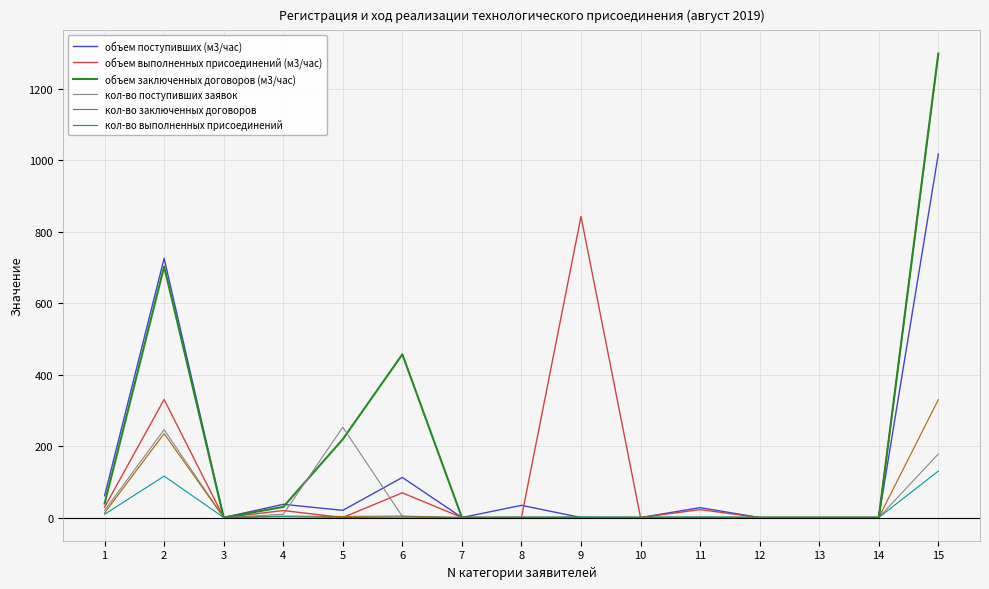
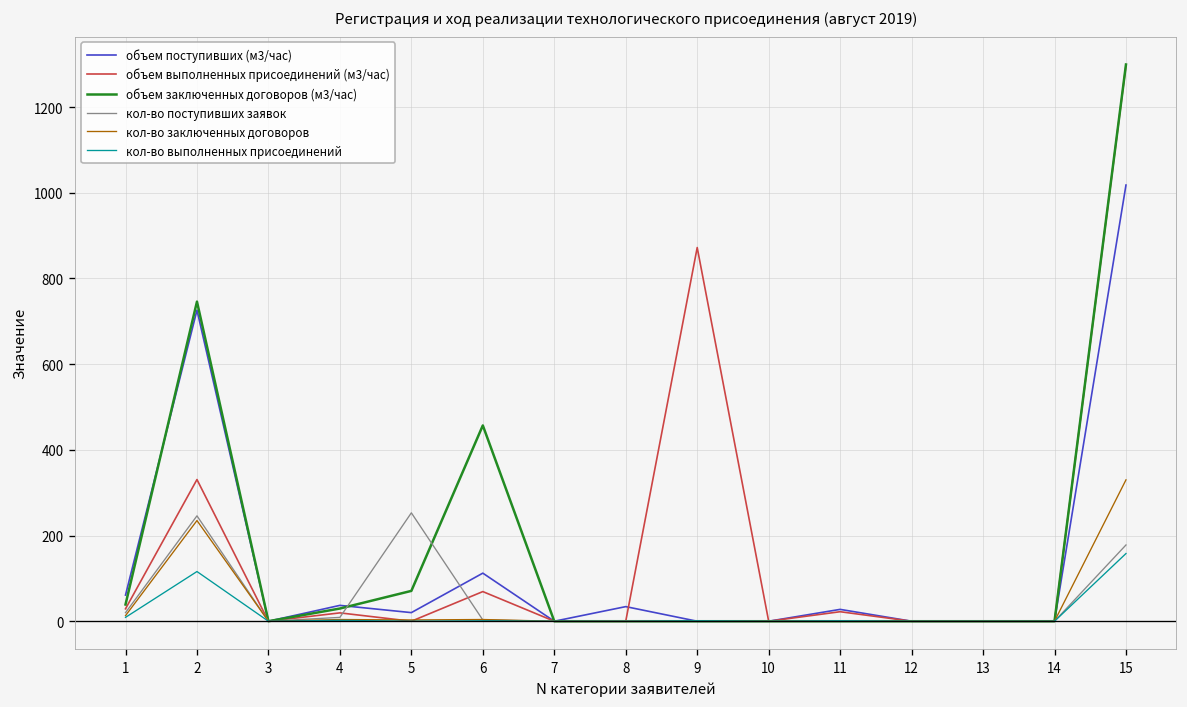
объем заключенных договоров (м3/час), 2: 700 -> 750
объем заключенных договоров (м3/час), 5: 220 -> 70
объем выполненных присоединений (м3/час), 9: 840 -> 870
кол-во выполненных присоединений, 15: 130 -> 160
